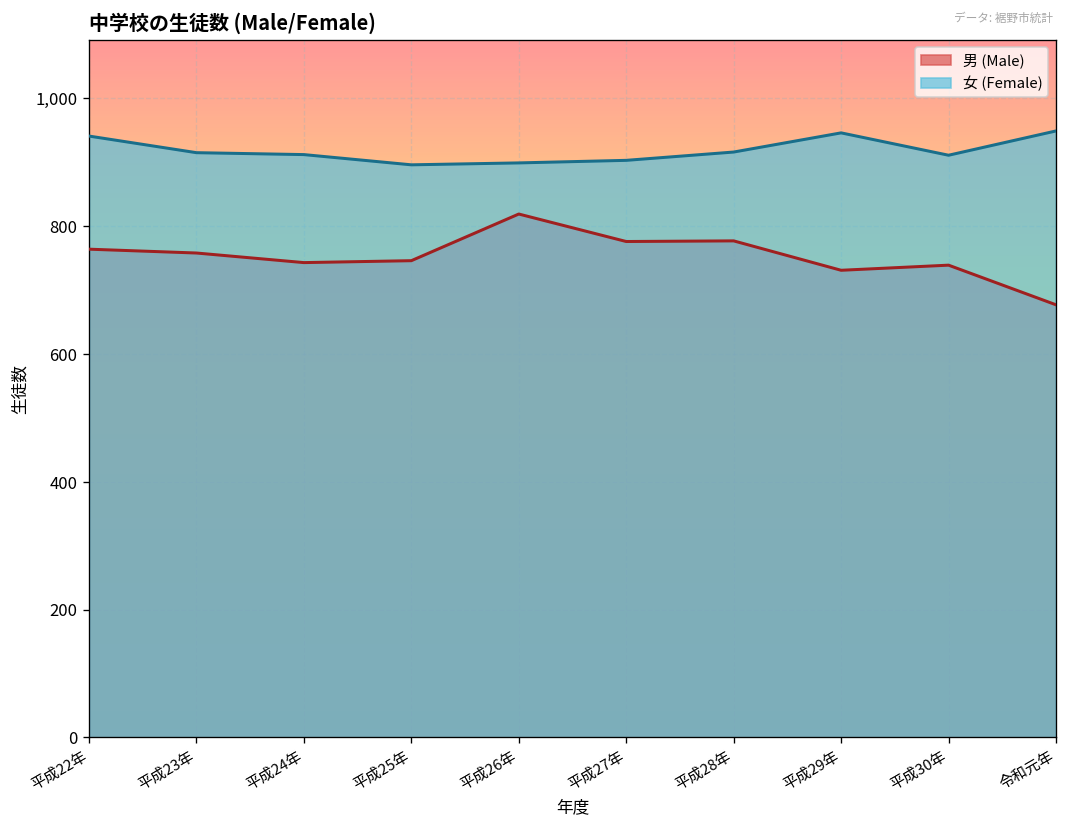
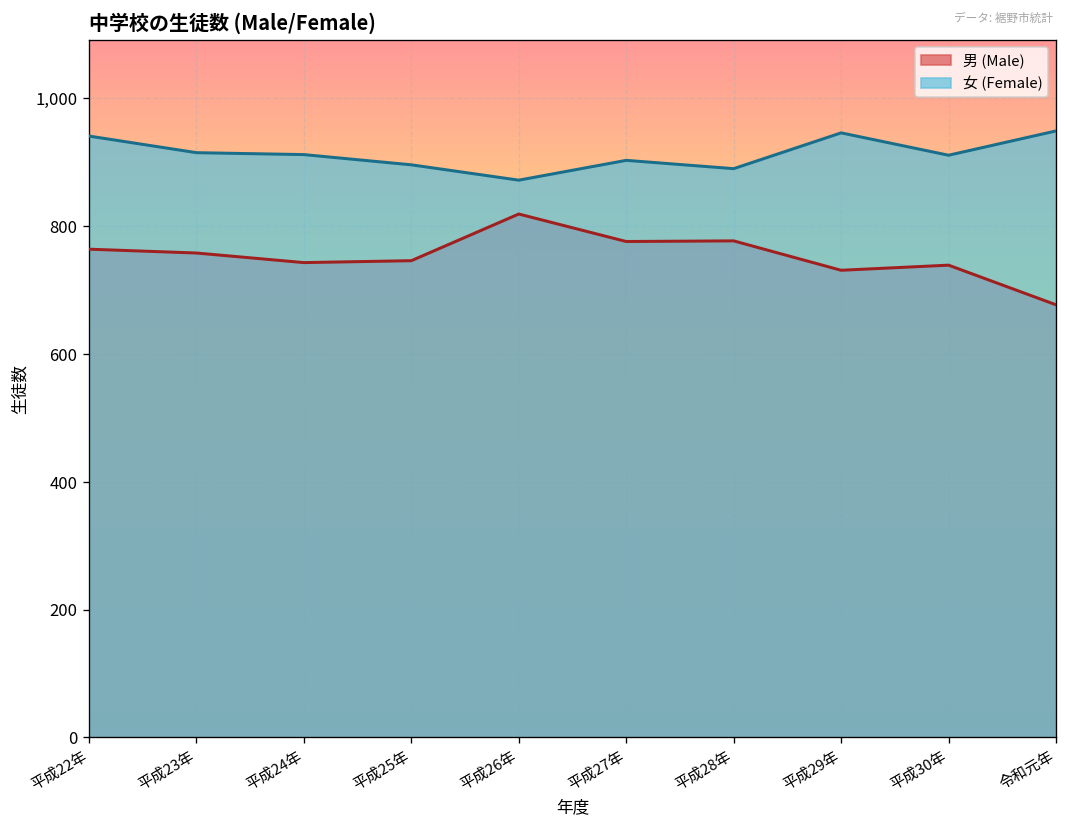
女 (Female), 平成26年: 900 -> 870
女 (Female), 平成28年: 920 -> 890
